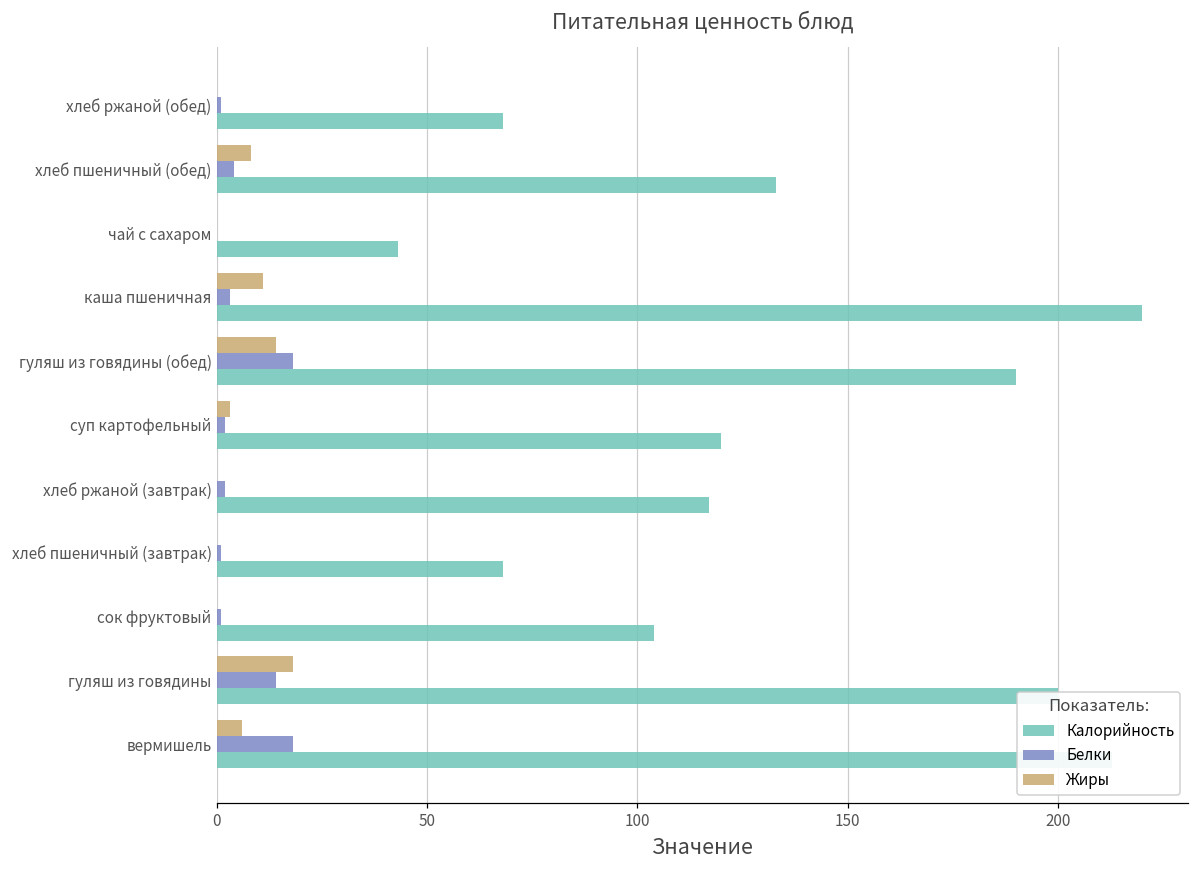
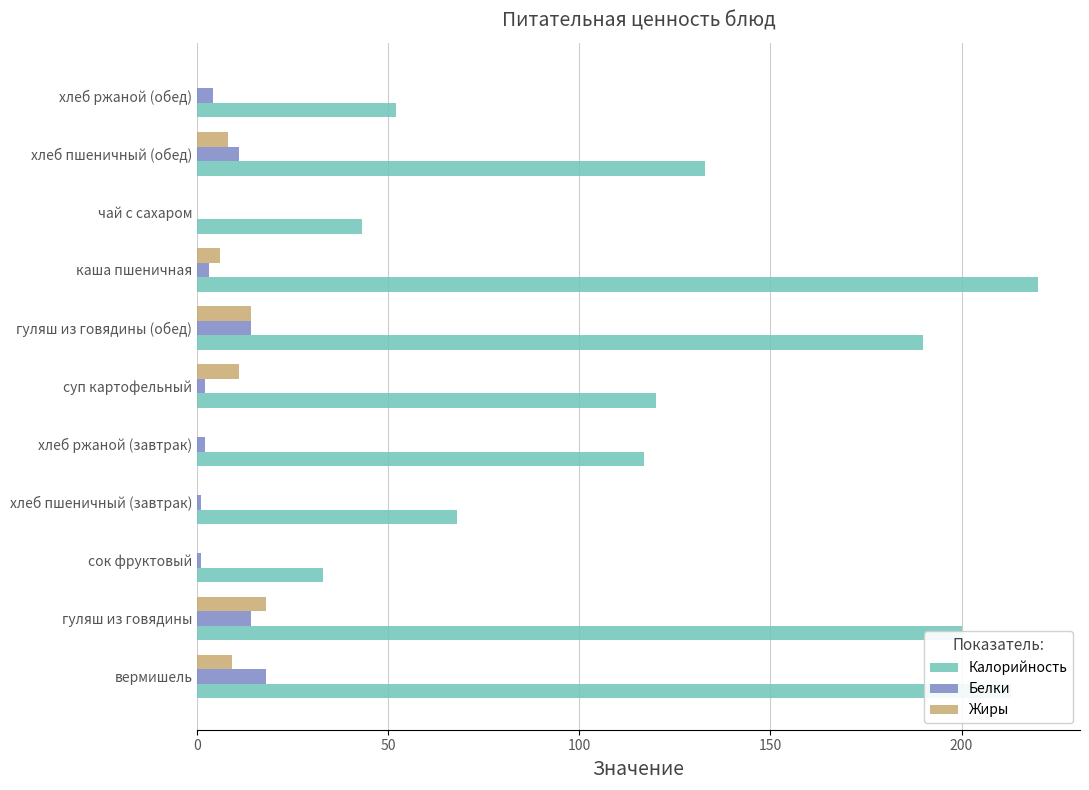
Белки, хлеб ржаной (обед): 1 -> 4
Калорийность, хлеб ржаной (обед): 68 -> 52
Белки, хлеб пшеничный (обед): 4 -> 11
Жиры, каша пшеничная: 11 -> 6
Белки, гуляш из говядины (обед): 18 -> 14
Жиры, суп картофельный: 3 -> 11
Калорийность, сок фруктовый: 104 -> 33
Жиры, вермишель: 6 -> 9
